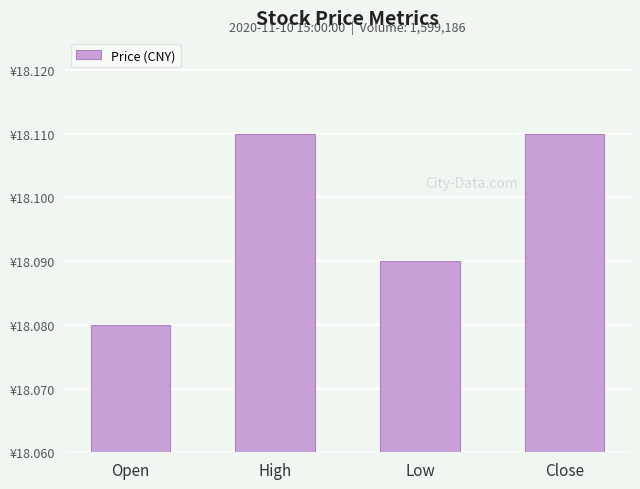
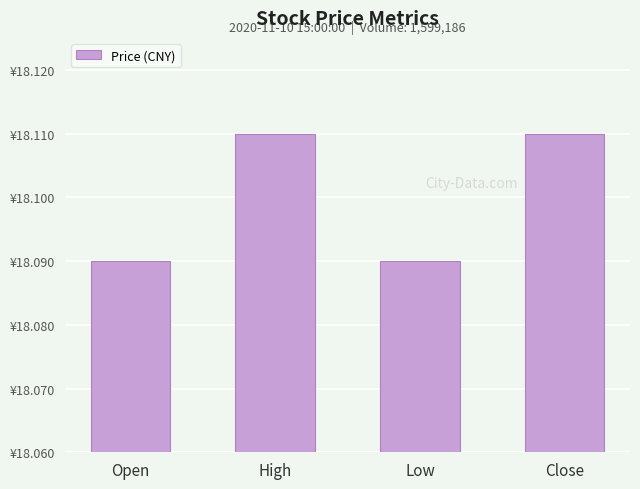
Open: ¥18.08 -> ¥18.09
